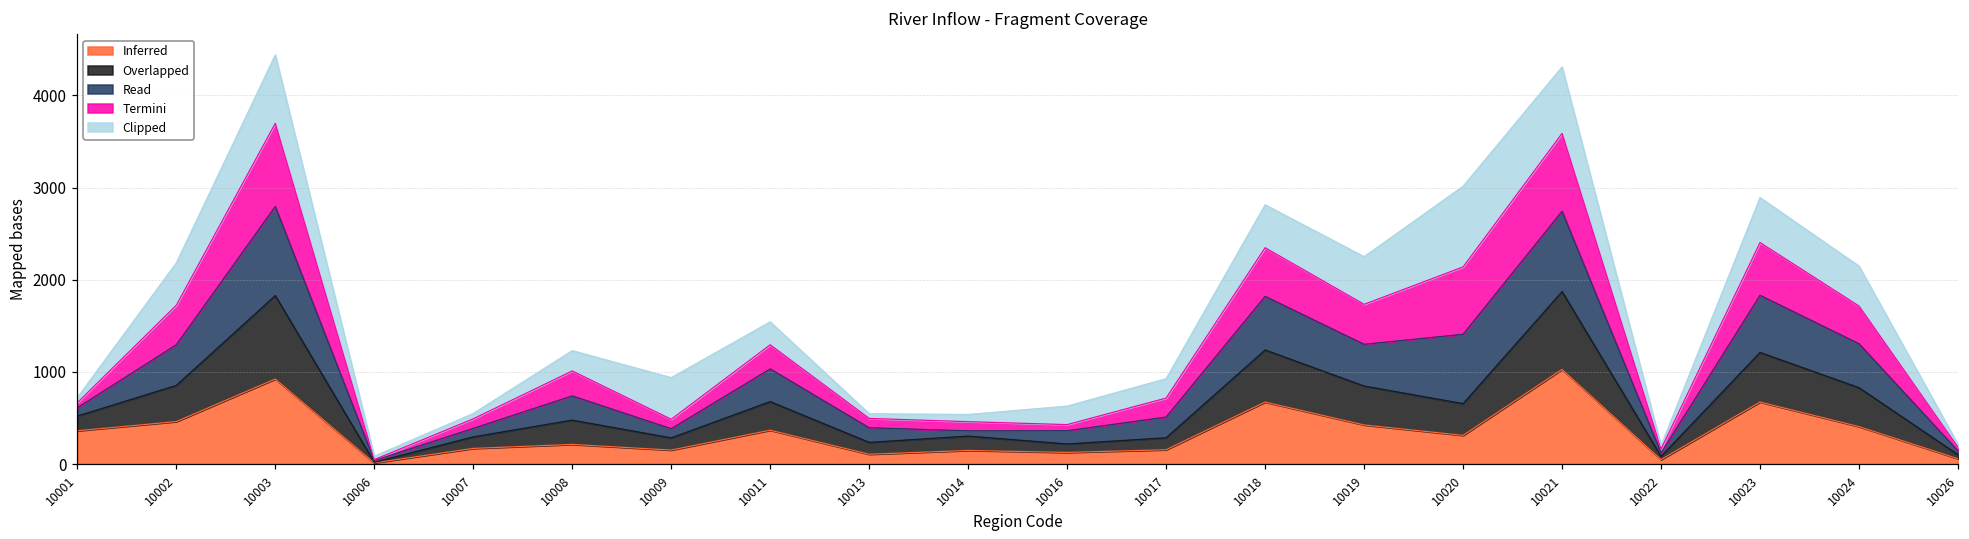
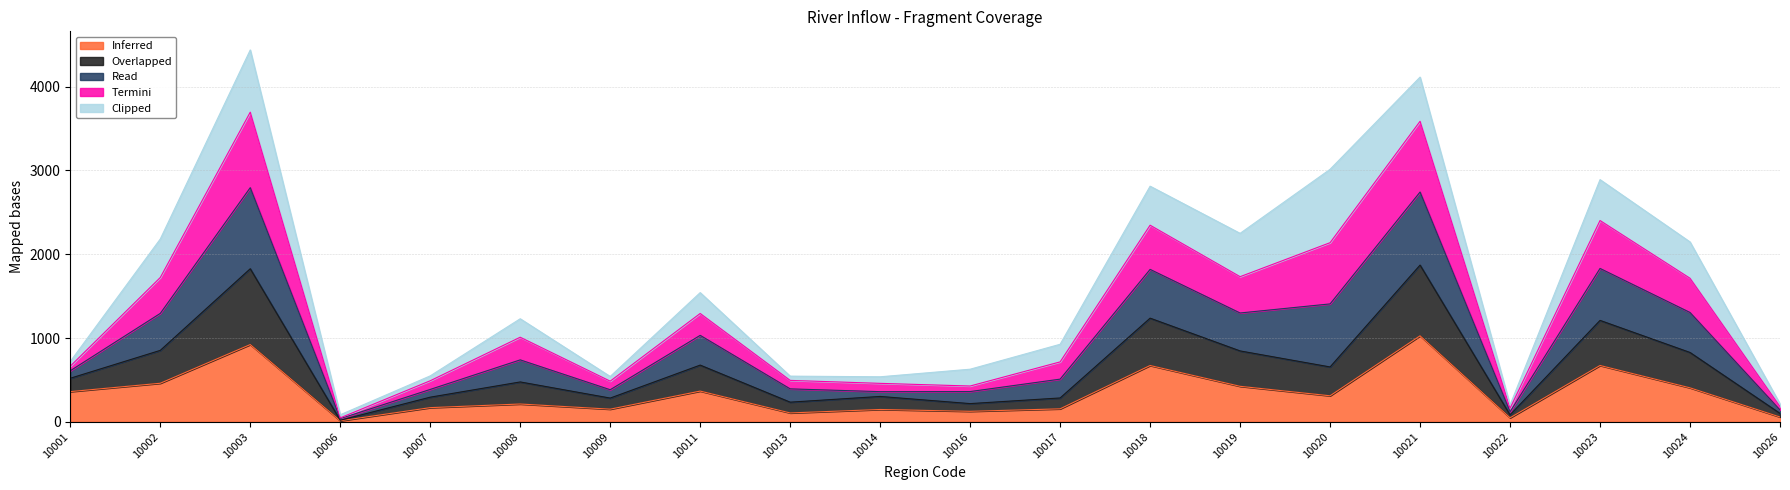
Clipped, 10009: 500 -> 100
Clipped, 10021: 700 -> 500
